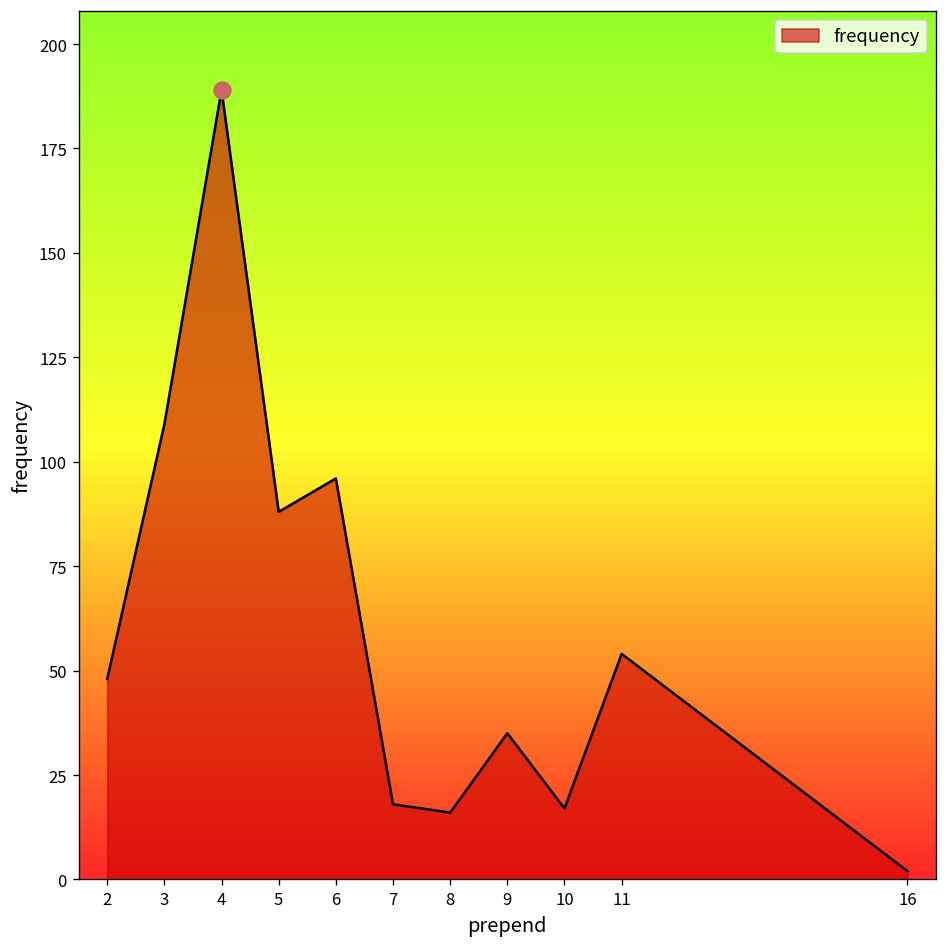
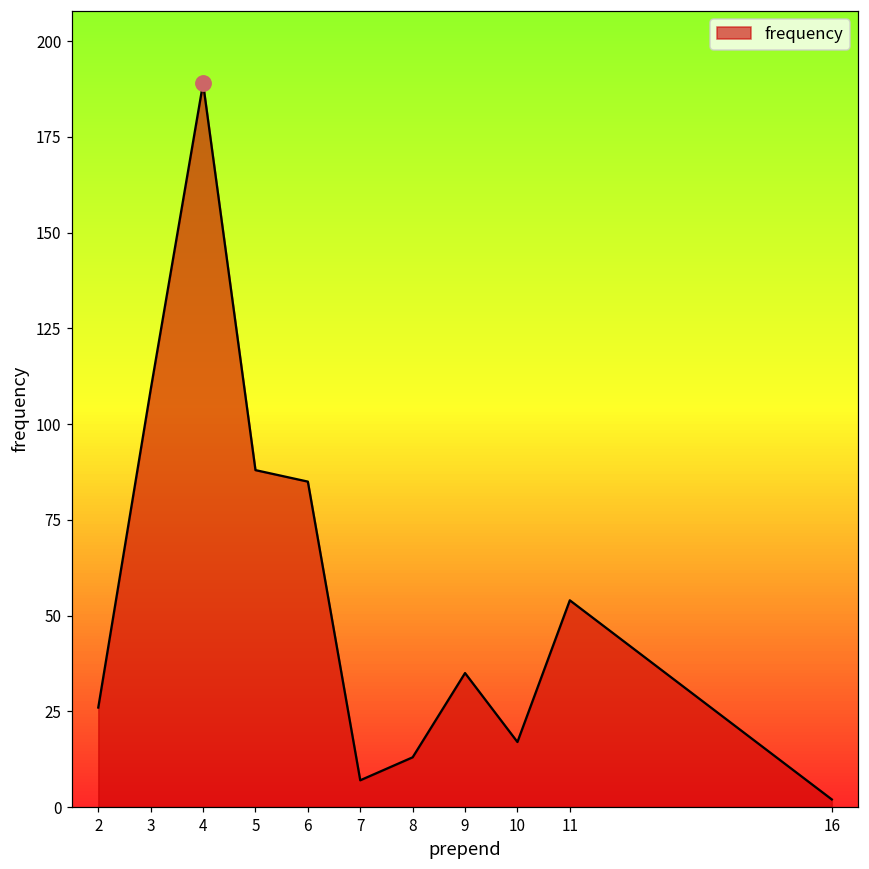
frequency, 2: 48 -> 26
frequency, 6: 96 -> 85
frequency, 7: 18 -> 7
frequency, 8: 16 -> 13
